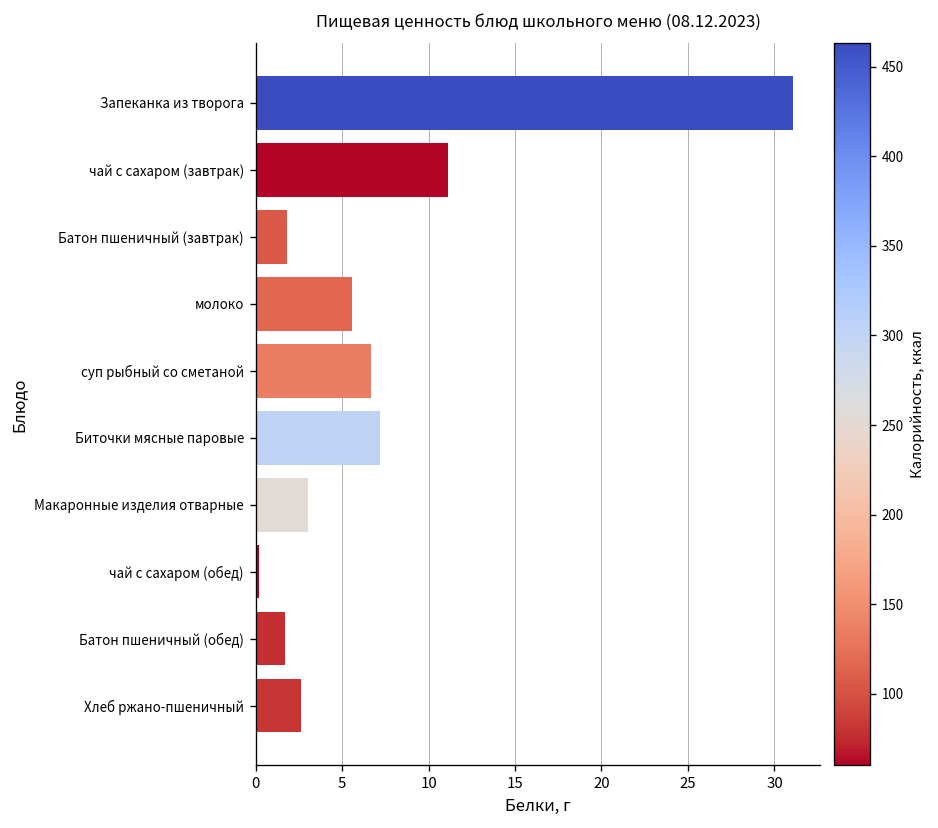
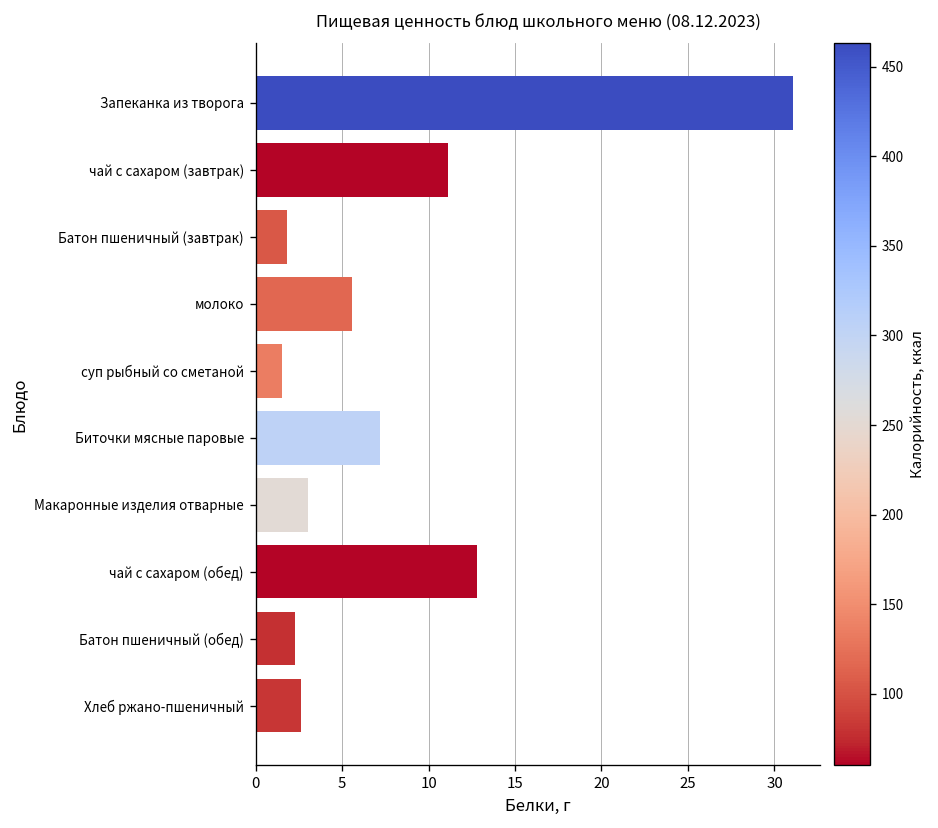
суп рыбный со сметаной: 6.7 -> 1.5
чай с сахаром (обед): 0.2 -> 12.8
Батон пшеничный (обед): 1.7 -> 2.3
